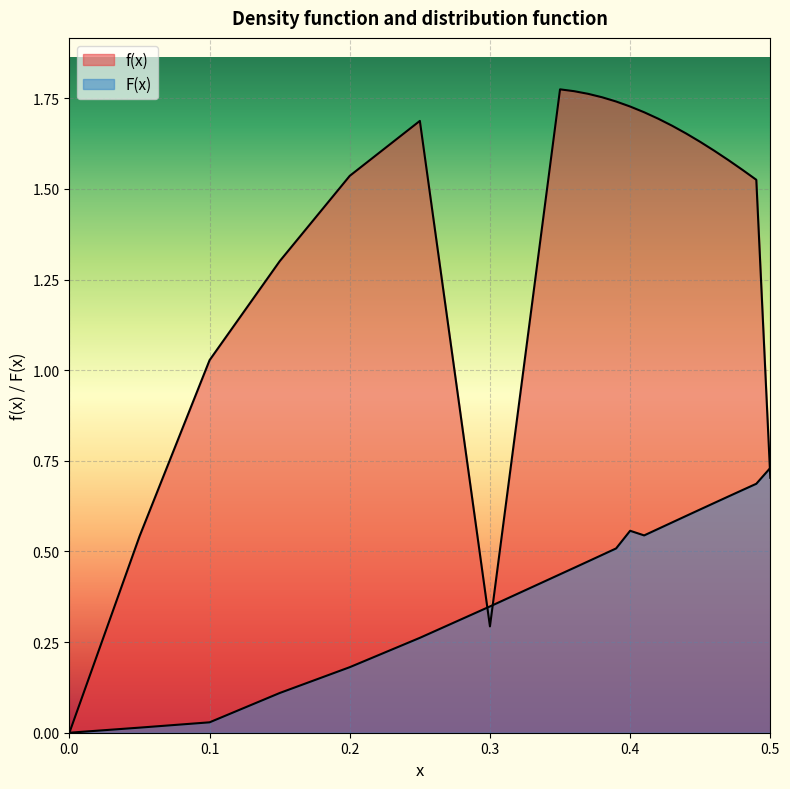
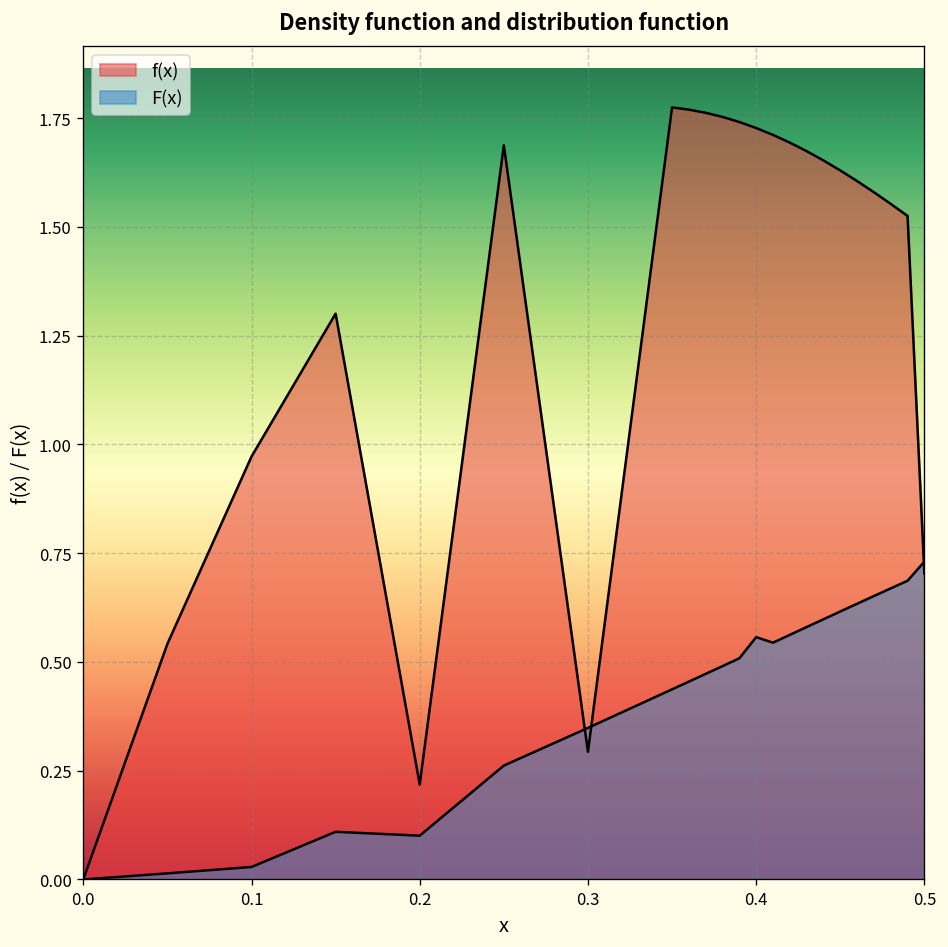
f(x), 0.1: 1.03 -> 0.97
f(x), 0.2: 1.54 -> 0.22
F(x), 0.2: 0.18 -> 0.10
